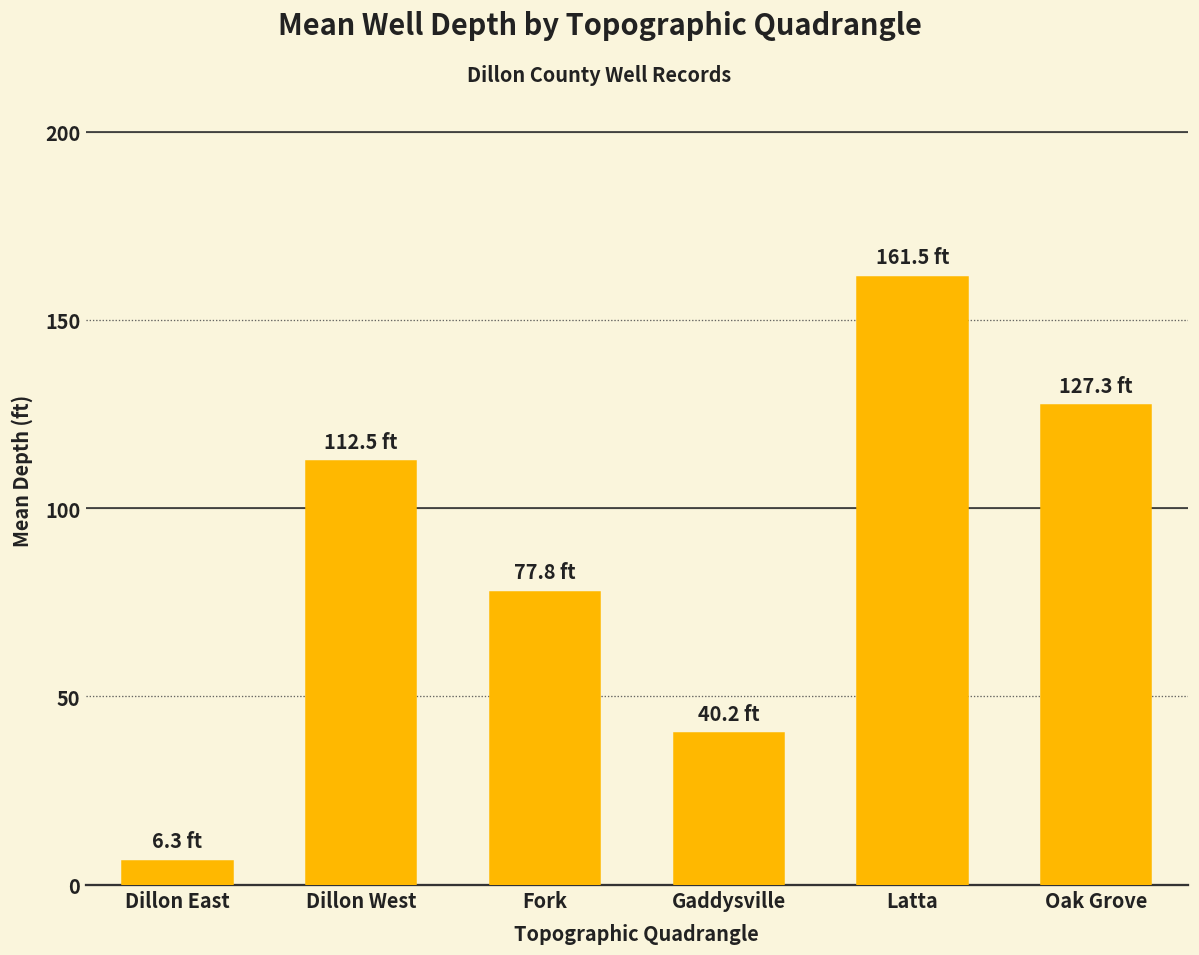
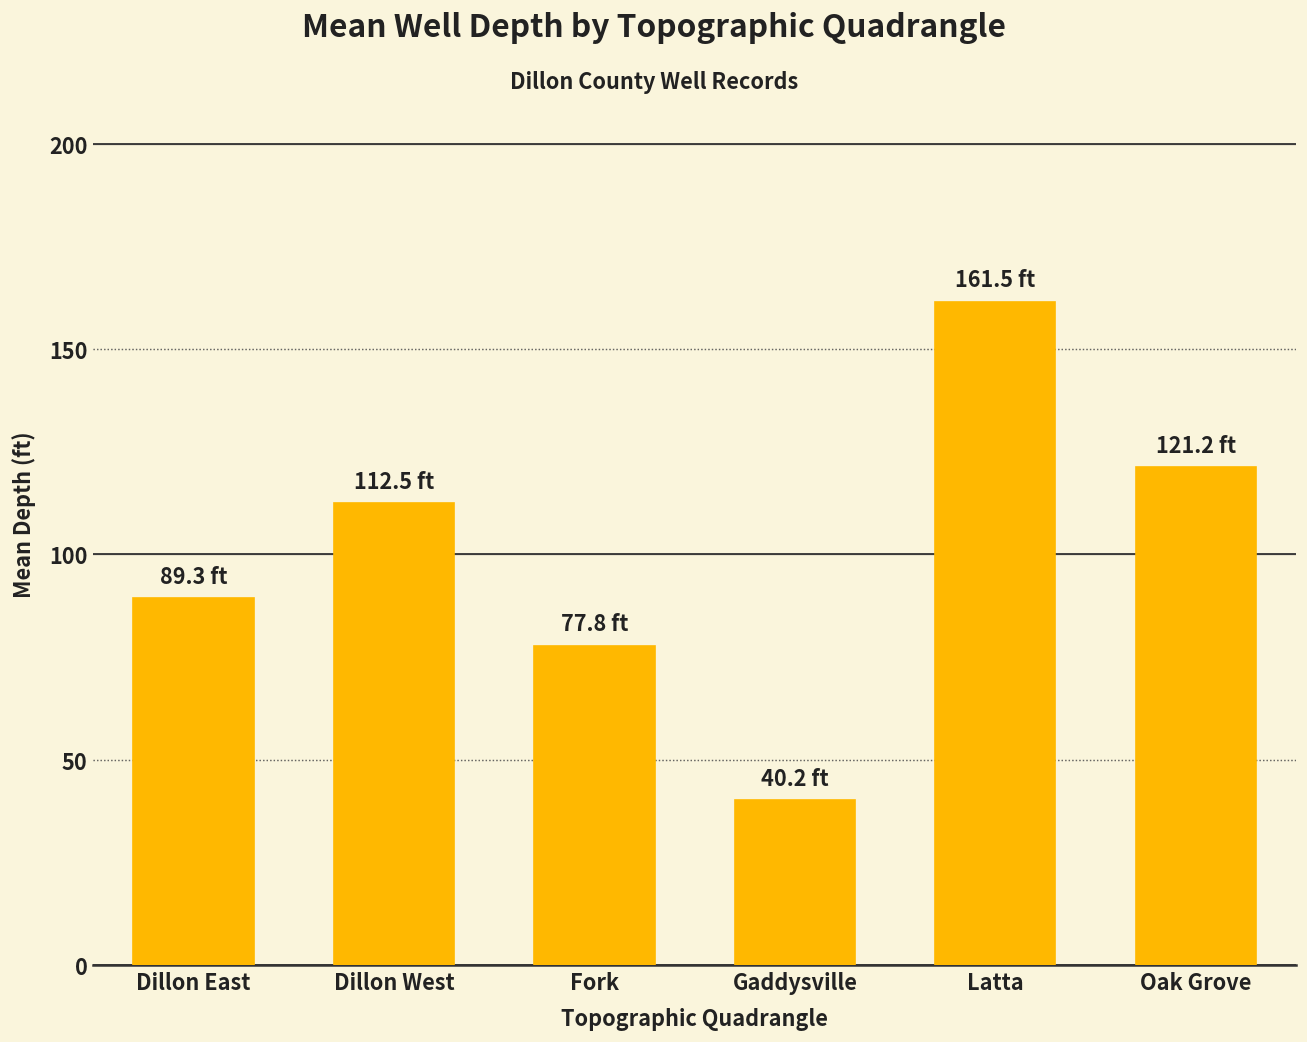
Dillon East: 6.3 -> 89.3
Oak Grove: 127.3 -> 121.2
